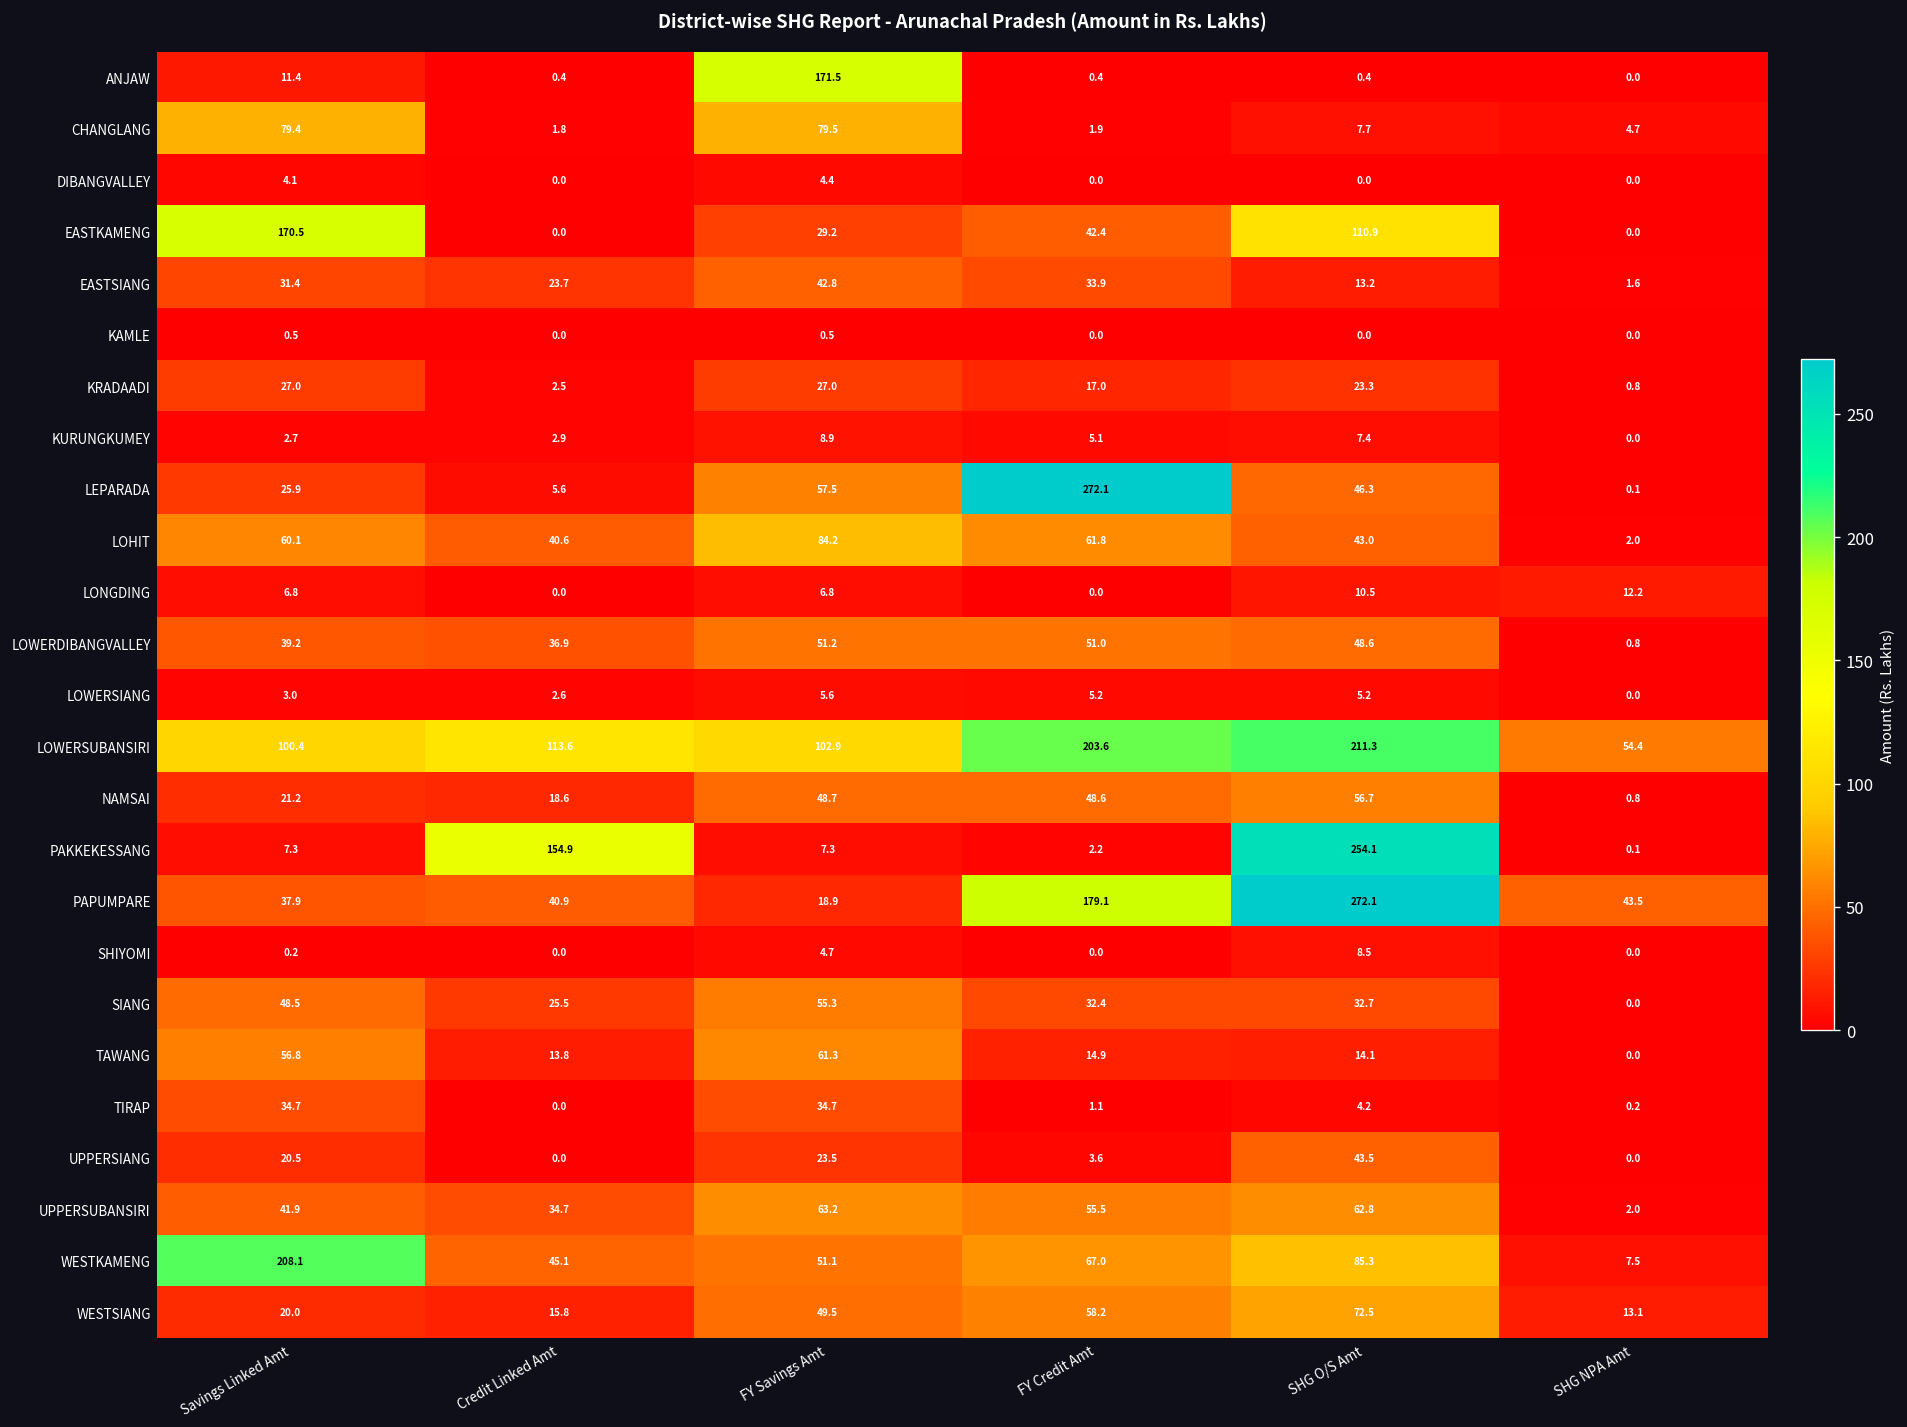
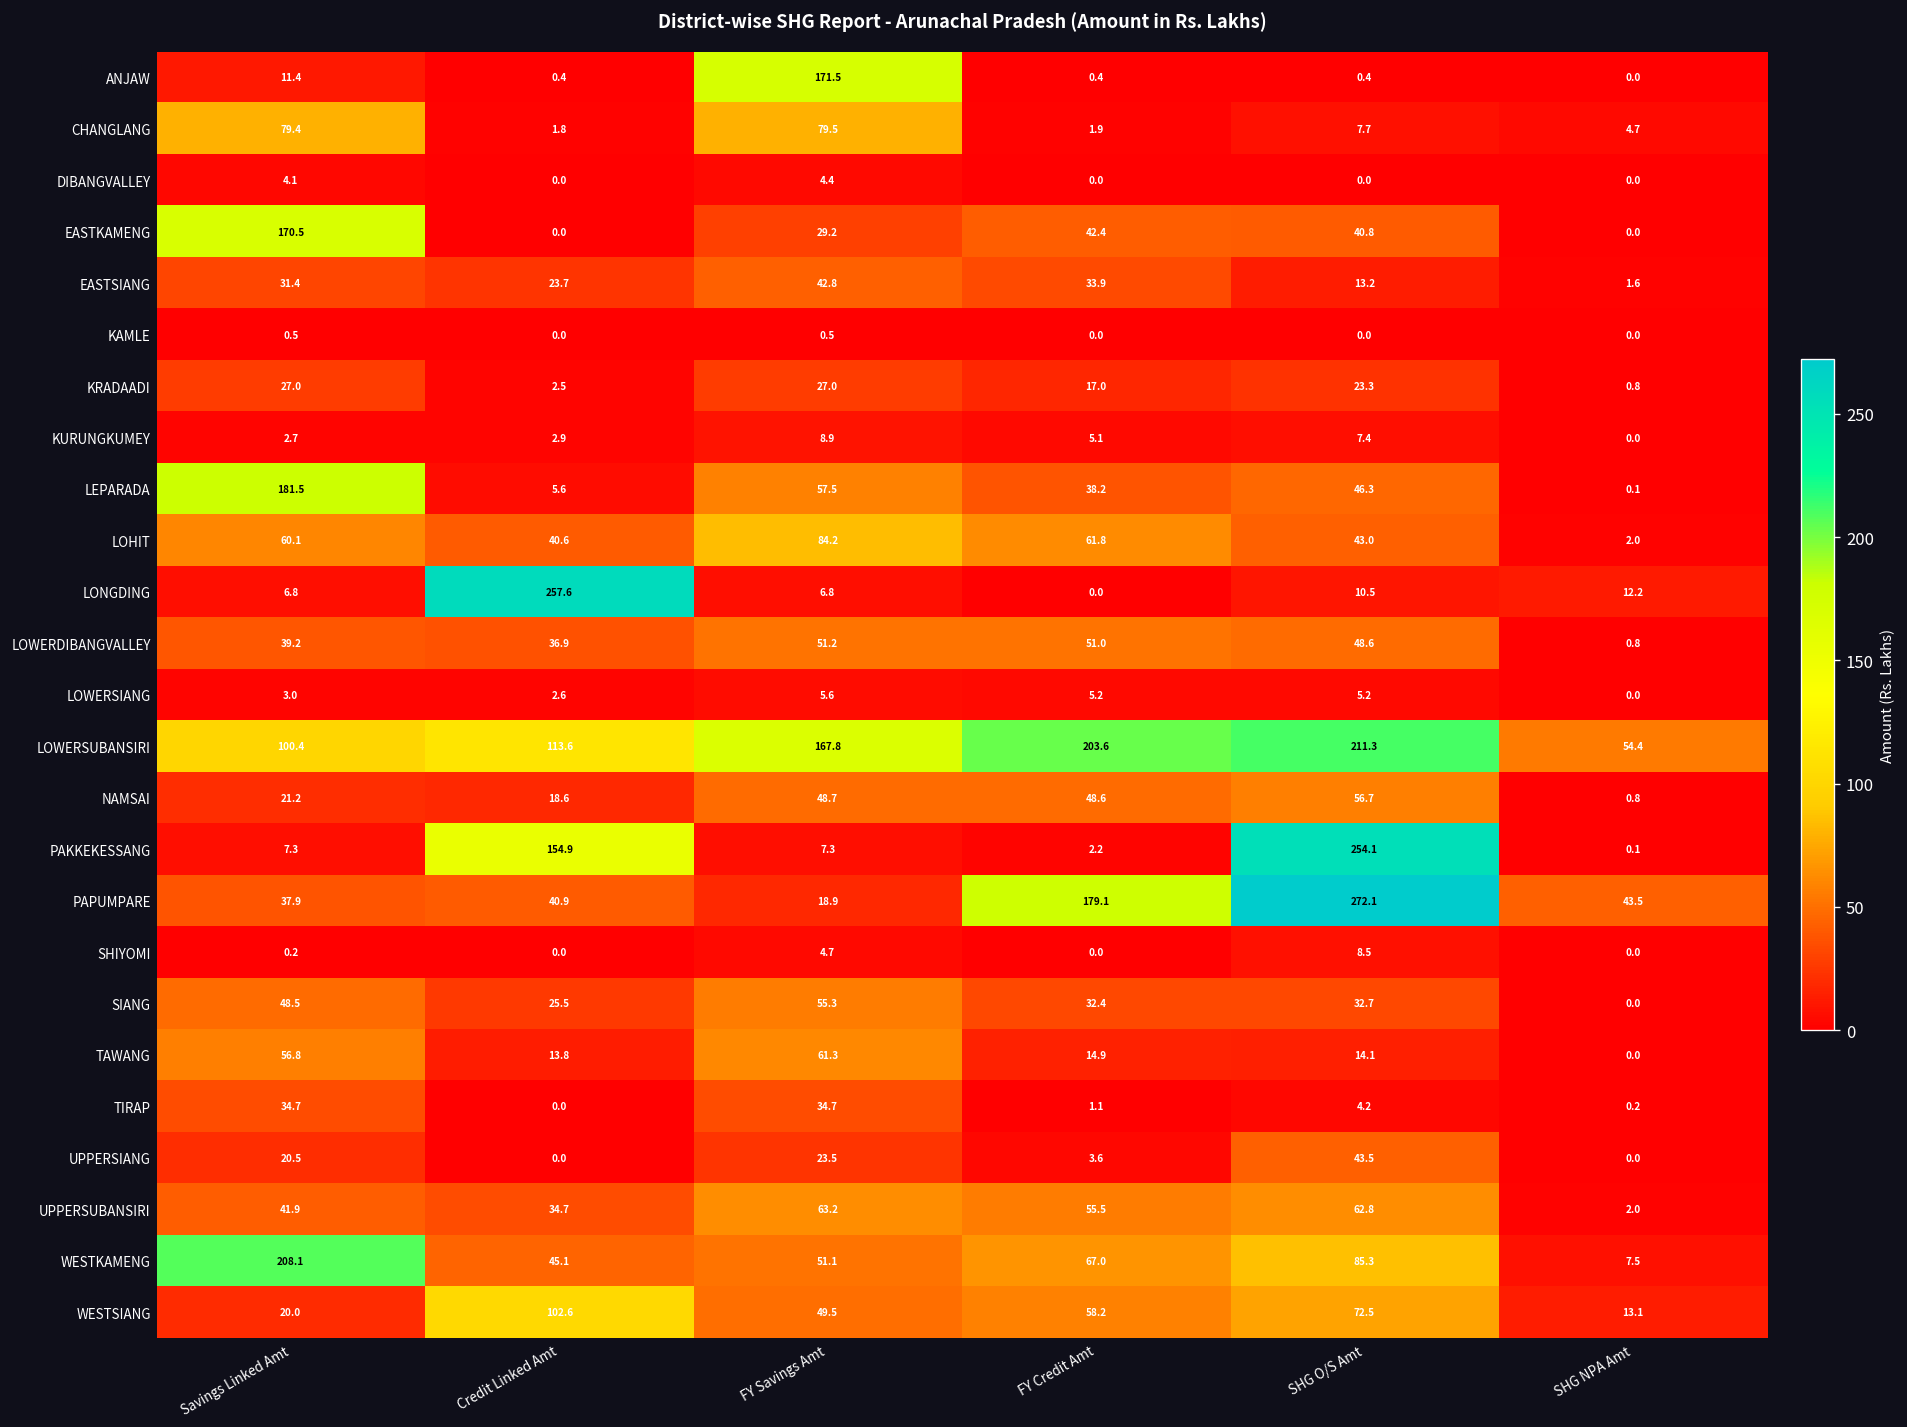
EASTKAMENG, SHG O/S Amt: 110.9 -> 40.8
LEPARADA, Savings Linked Amt: 25.9 -> 181.5
LEPARADA, FY Credit Amt: 272.1 -> 38.2
LONGDING, Credit Linked Amt: 0.0 -> 257.6
LOWERSUBANSIRI, FY Savings Amt: 102.9 -> 167.8
WESTSIANG, Credit Linked Amt: 15.8 -> 102.6
